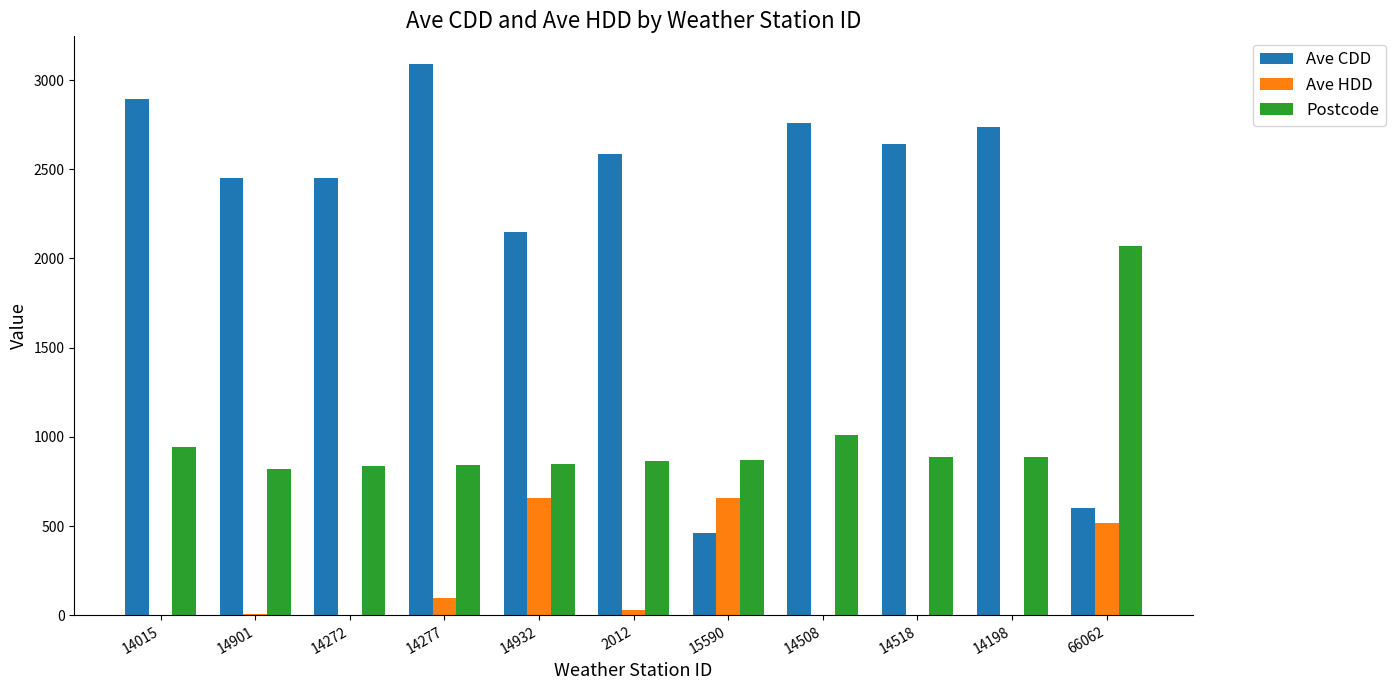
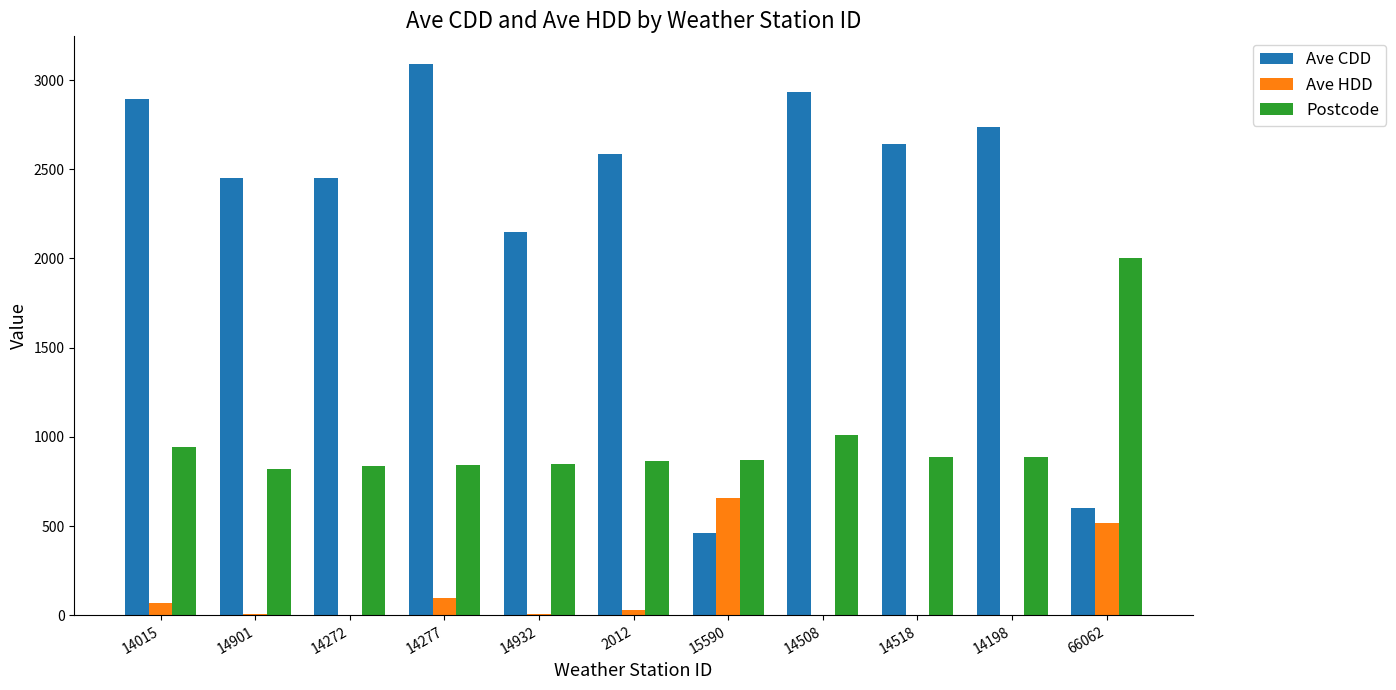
Ave HDD, 14015: 0 -> 70
Ave HDD, 14932: 660 -> 10
Ave CDD, 14508: 2760 -> 2930
Postcode, 66062: 2070 -> 2000
